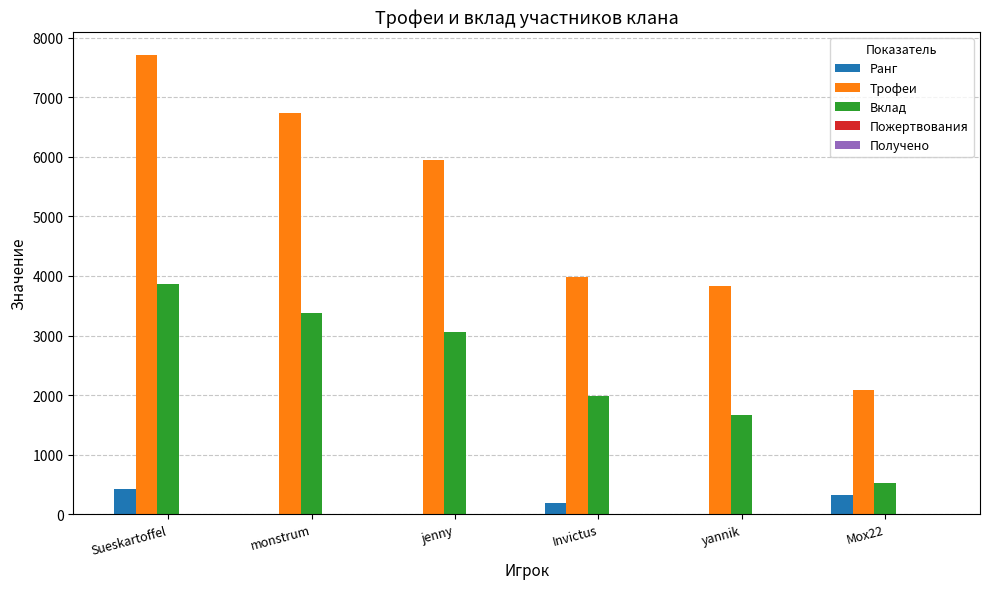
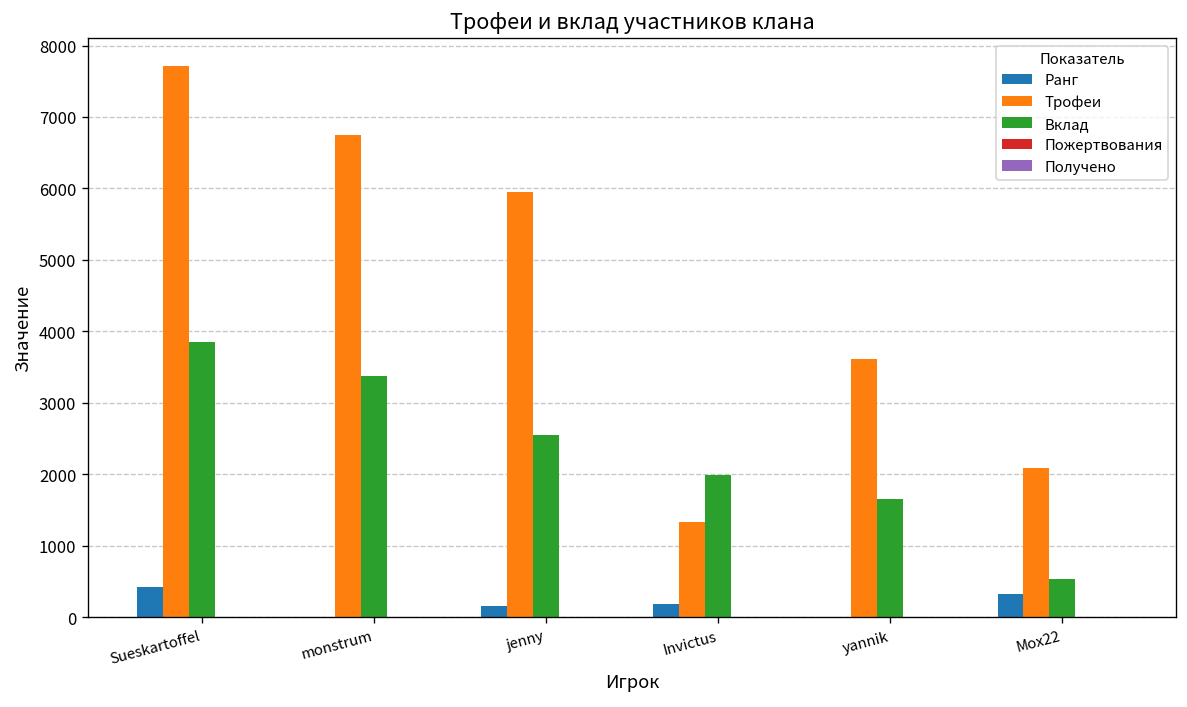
Ранг, jenny: 0 -> 200
Вклад, jenny: 3100 -> 2600
Трофеи, Invictus: 4000 -> 1300
Трофеи, yannik: 3800 -> 3600
